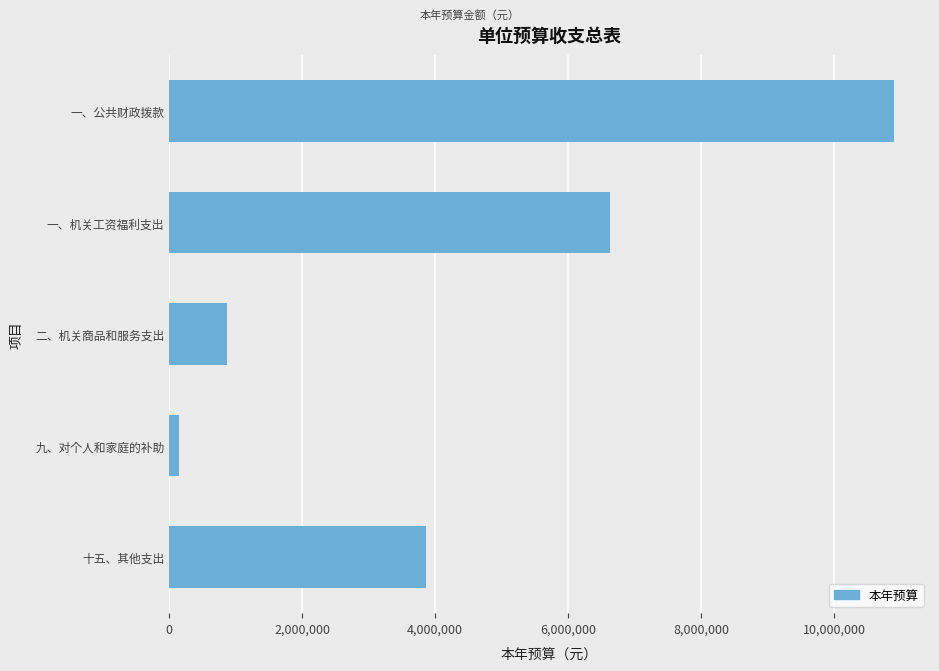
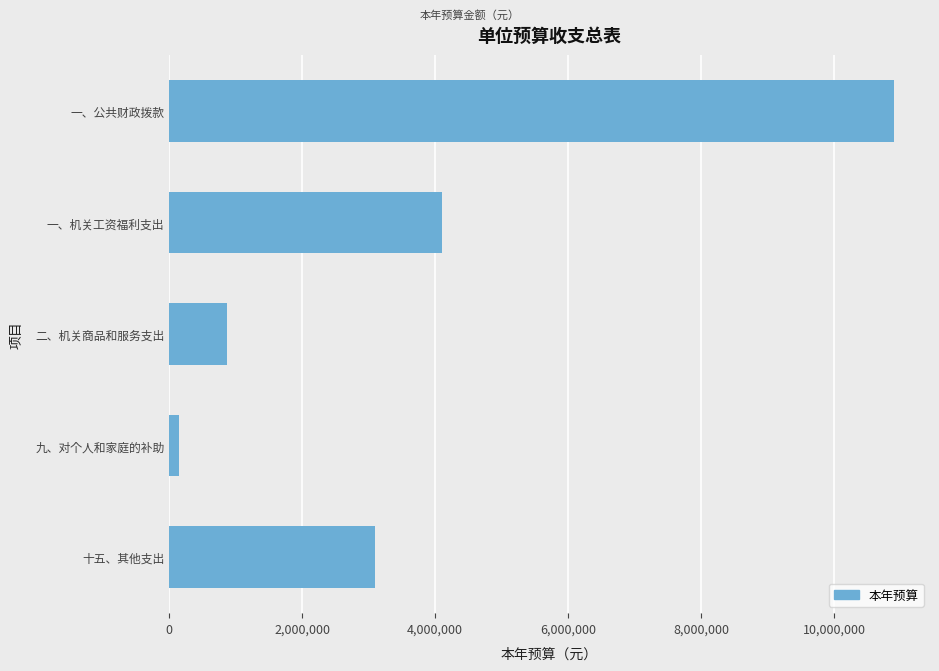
一、机关工资福利支出: 6,600,000 -> 4,100,000
十五、其他支出: 3,900,000 -> 3,100,000
